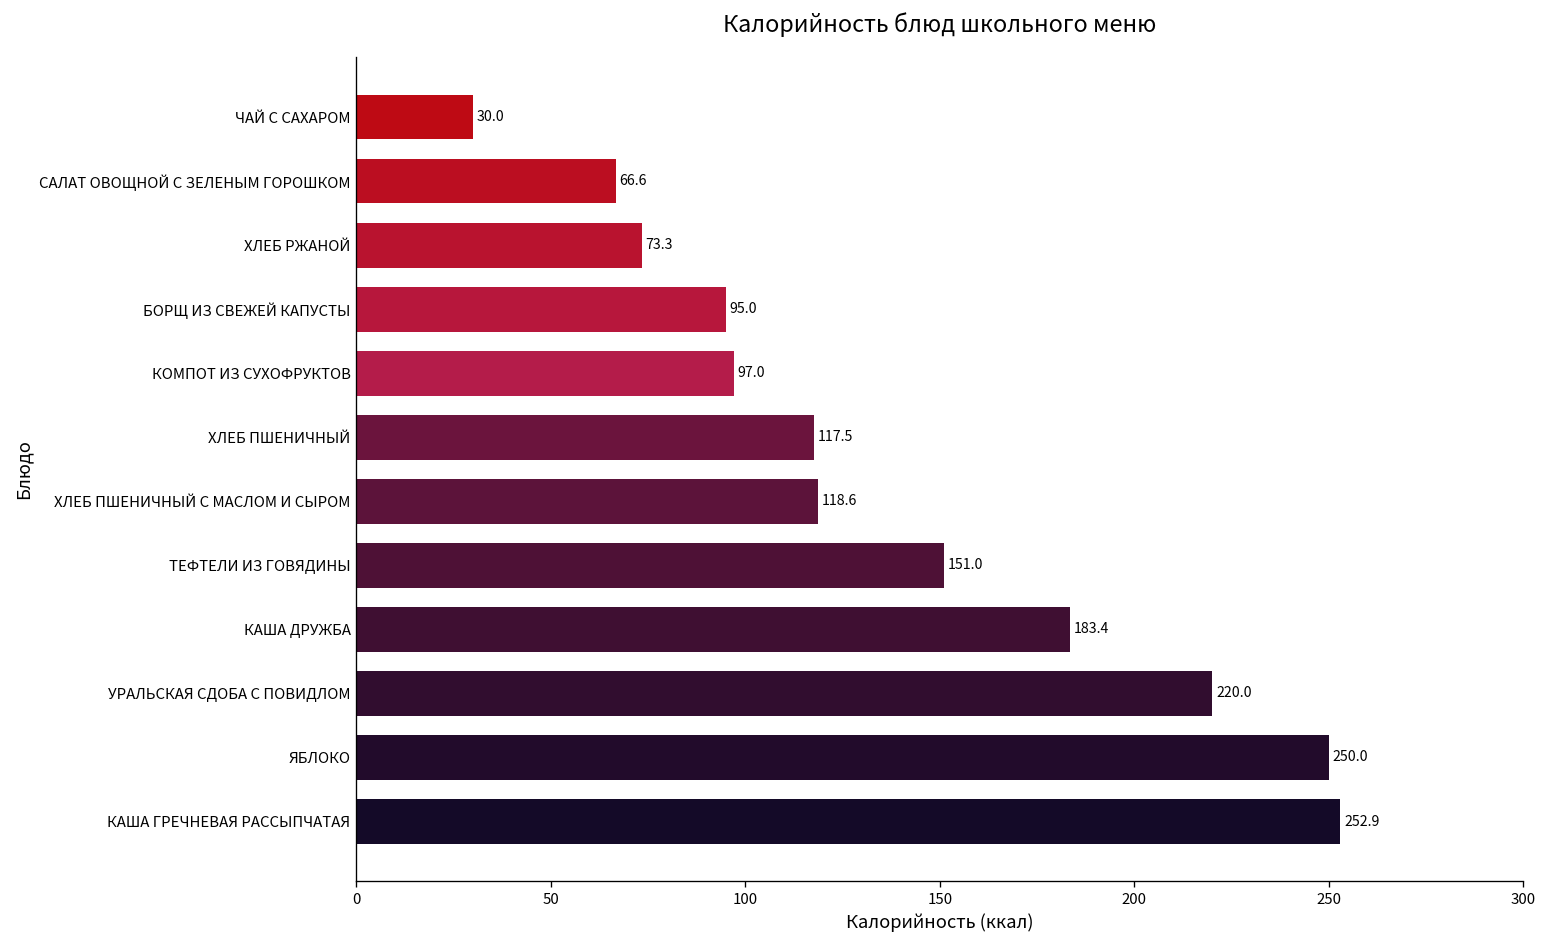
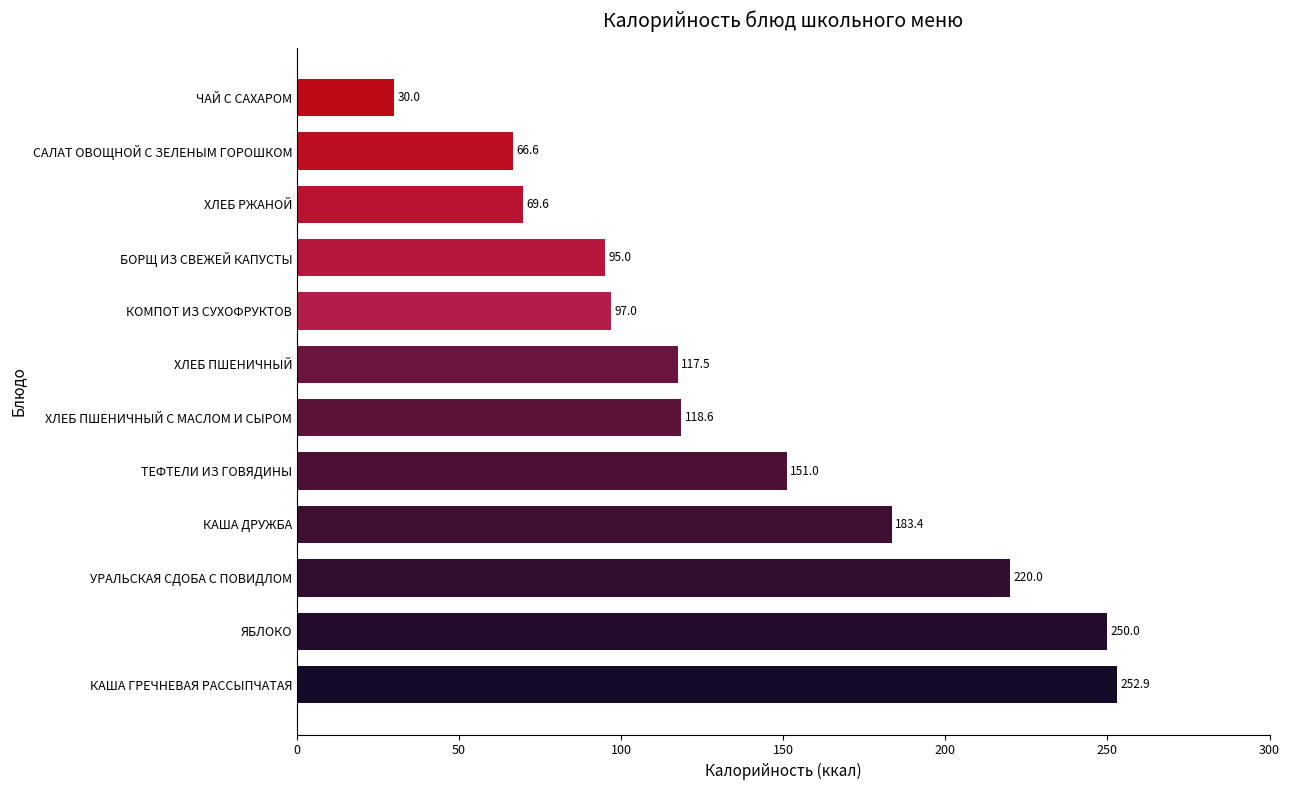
ХЛЕБ РЖАНОЙ: 73.3 -> 69.6
